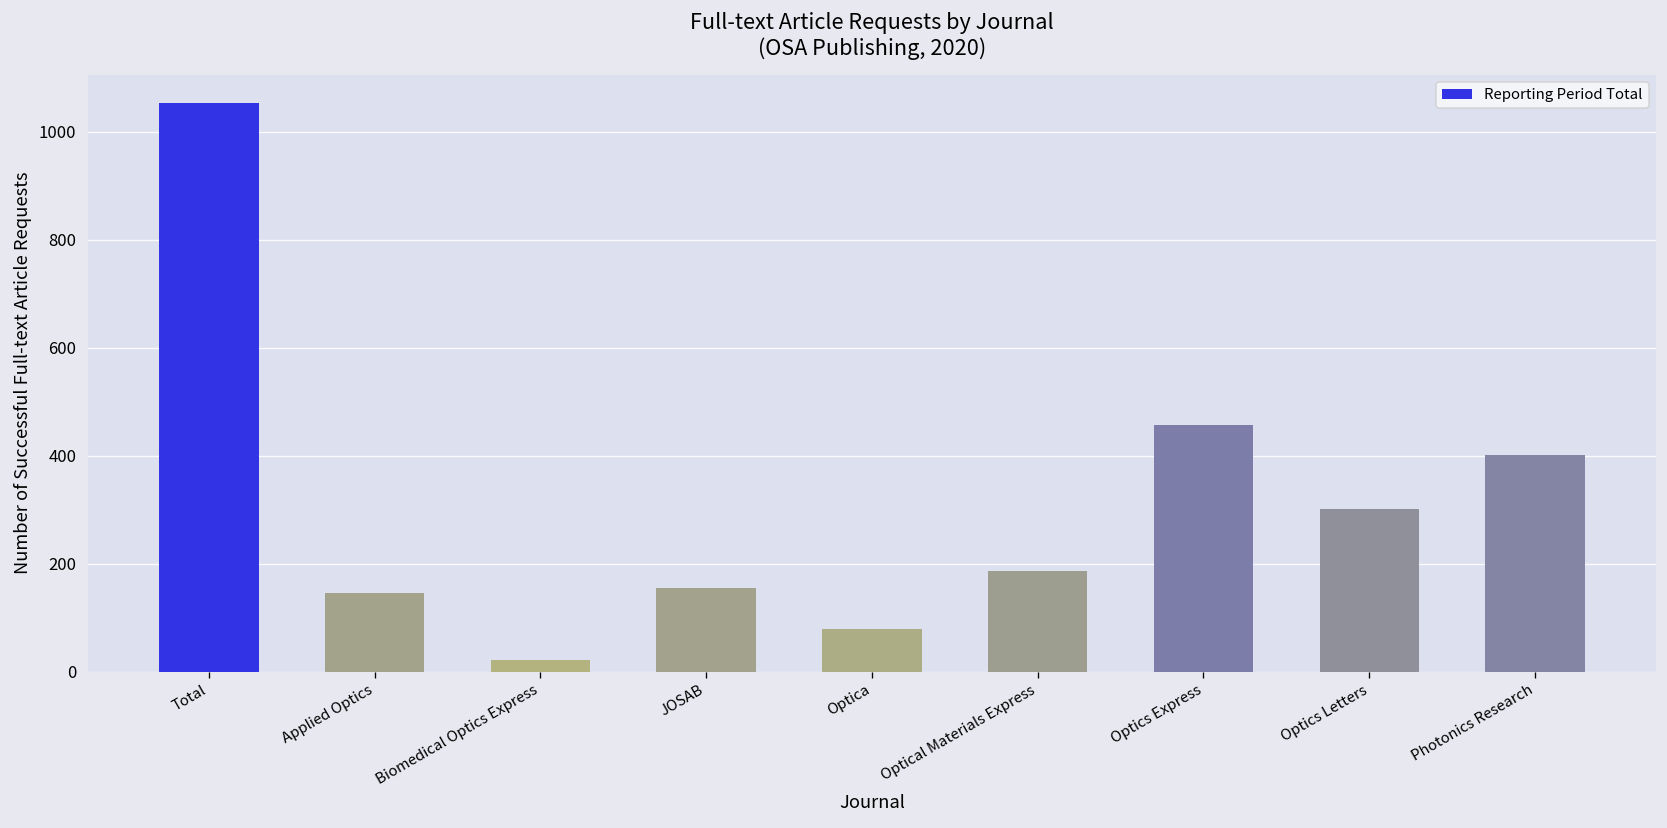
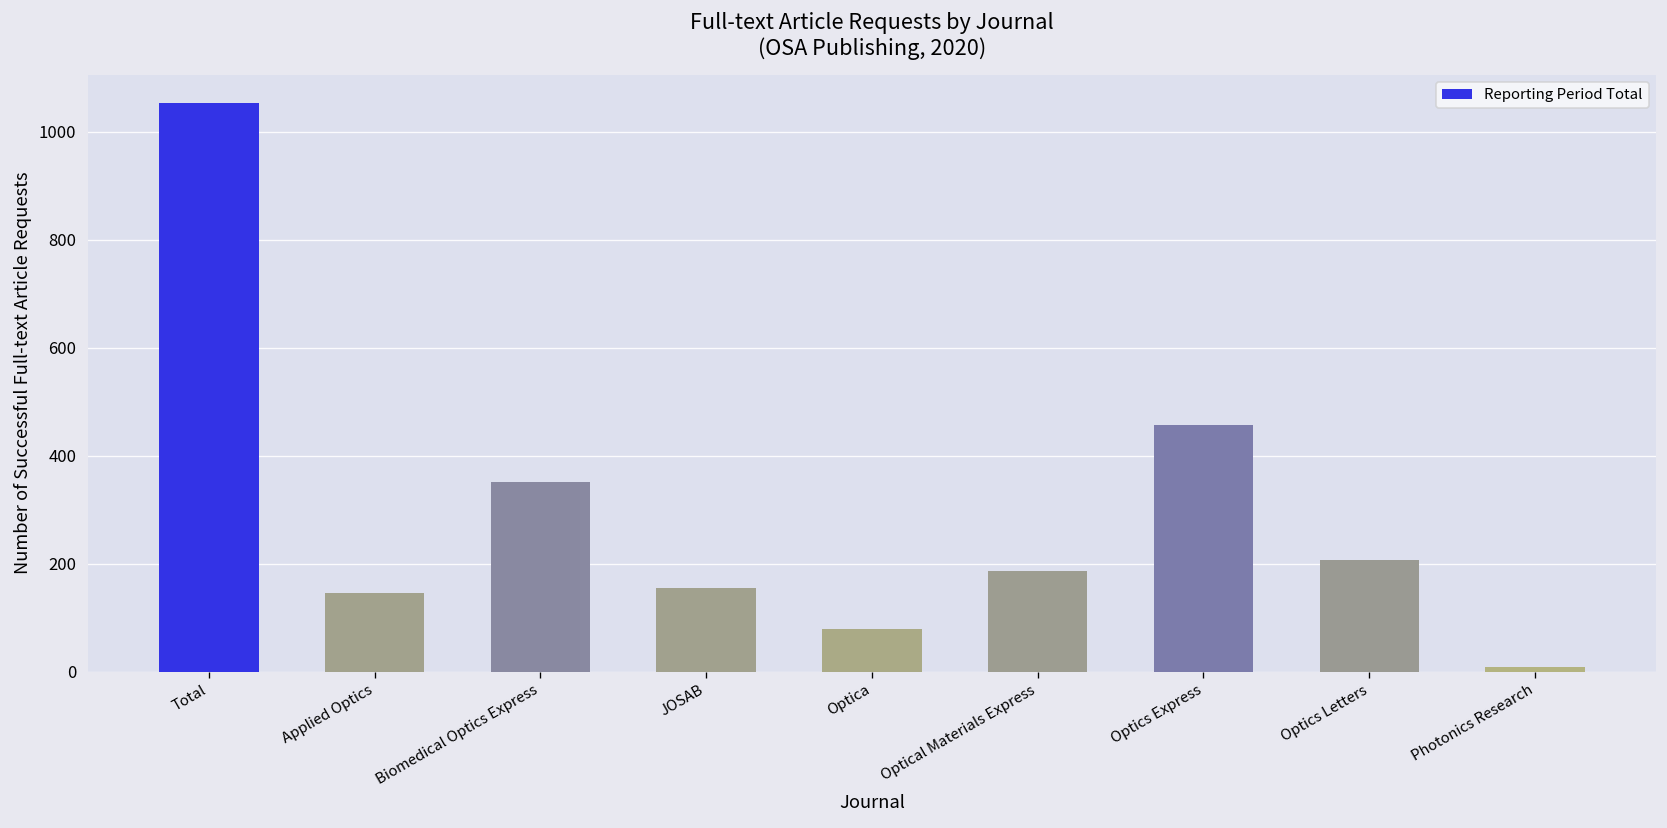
Biomedical Optics Express: 20 -> 350
Optics Letters: 300 -> 210
Photonics Research: 400 -> 10
